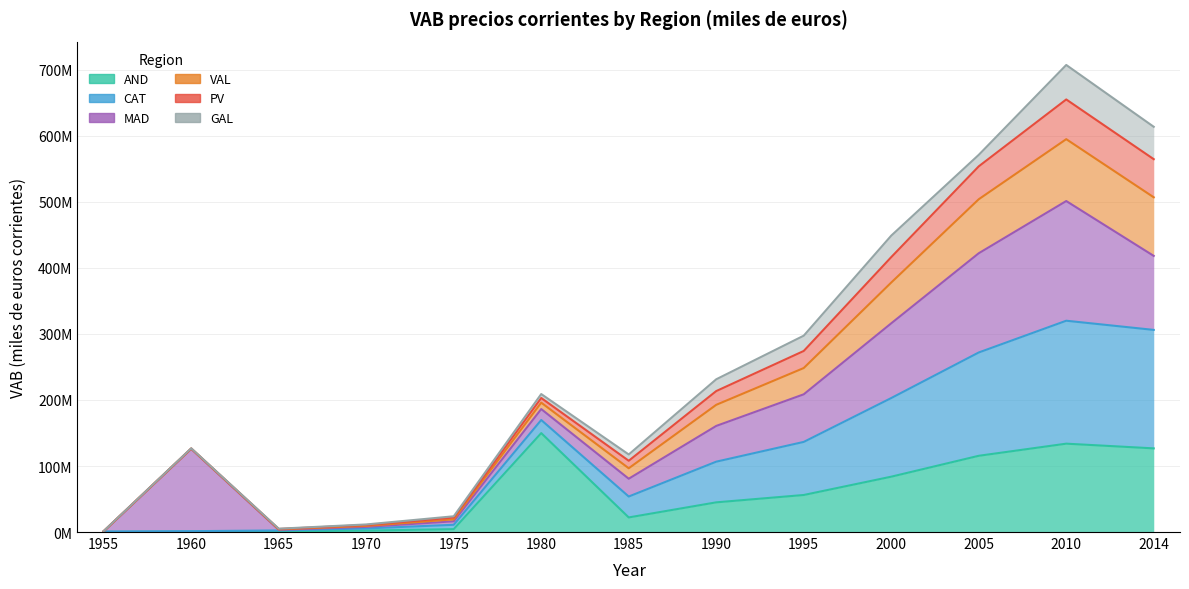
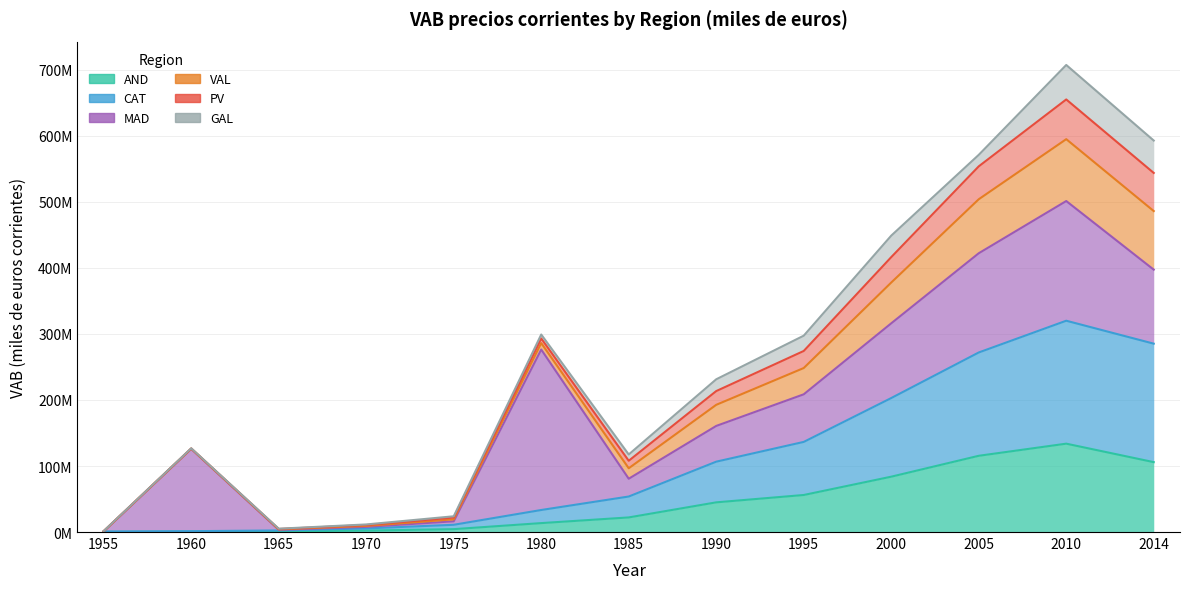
AND, 1980: 150000000 -> 10000000
MAD, 1980: 20000000 -> 240000000
AND, 2014: 130000000 -> 110000000
